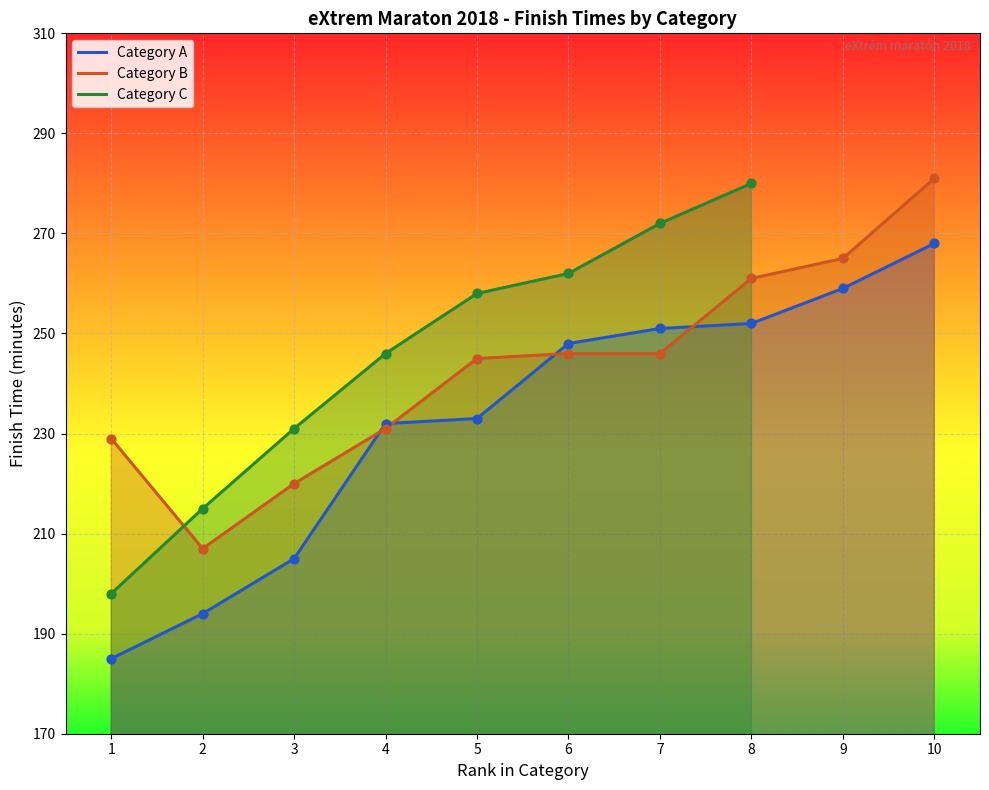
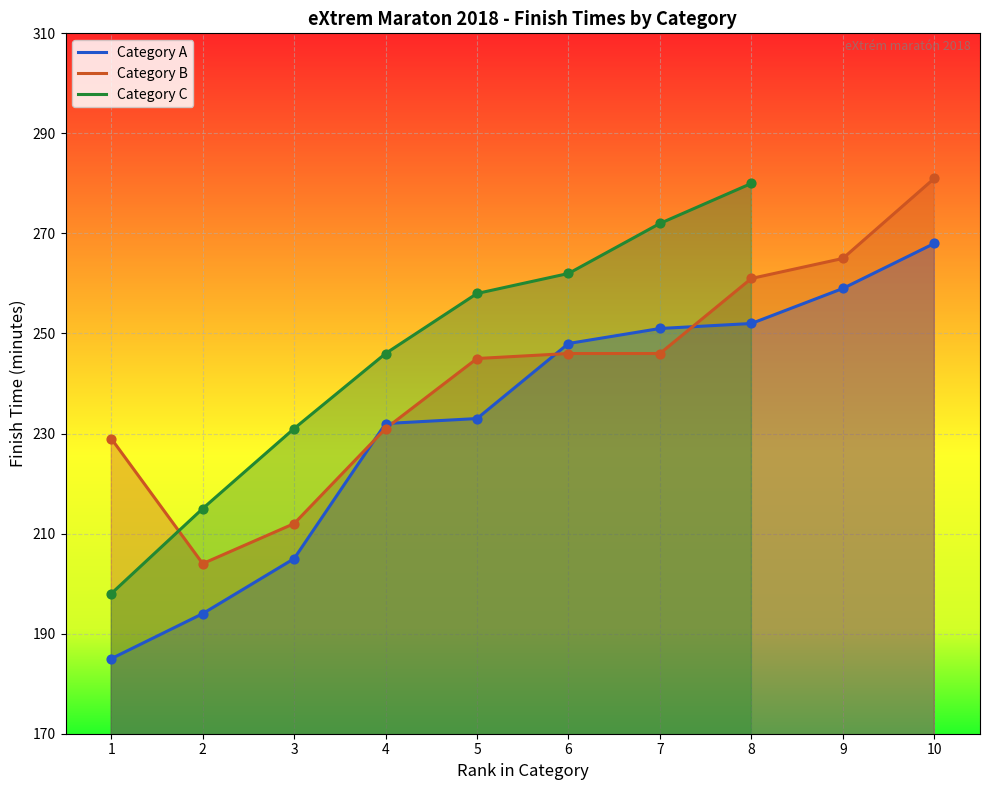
Category B, 2: 207 -> 204
Category B, 3: 220 -> 212
